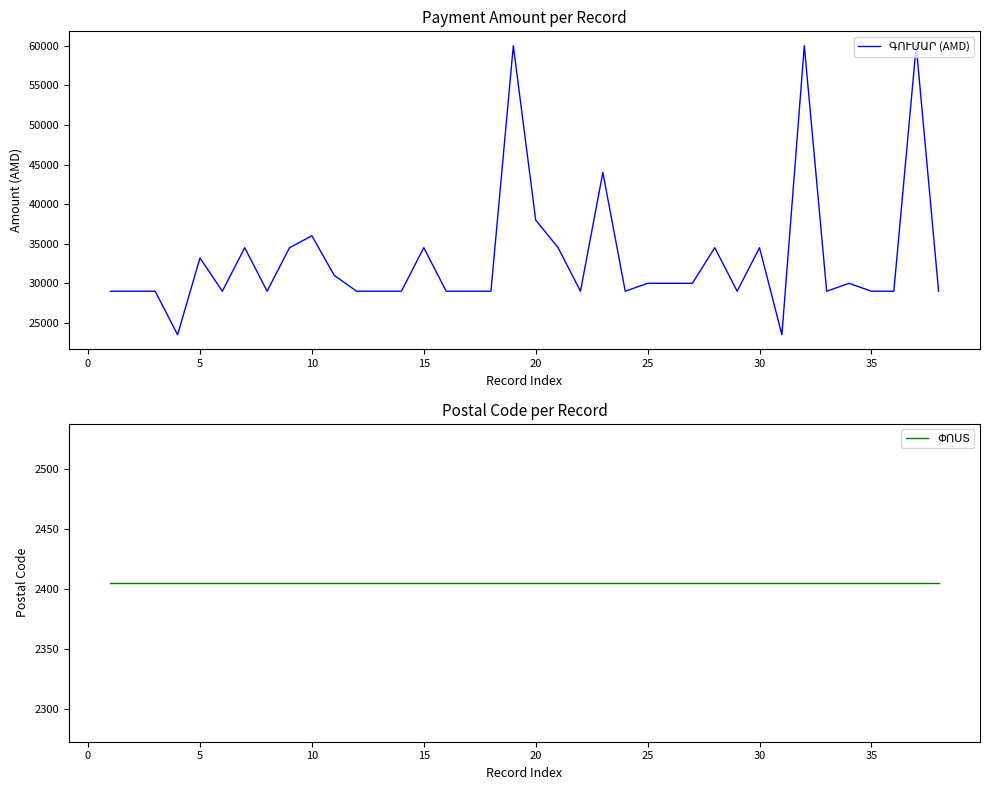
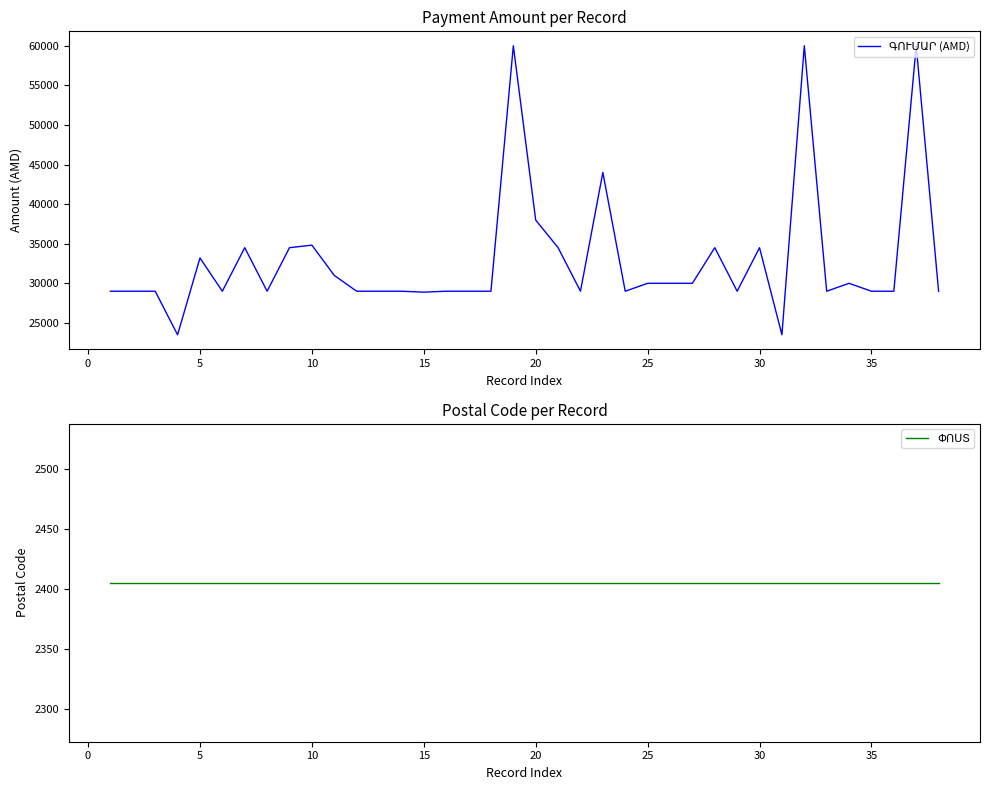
Payment Amount per Record, 10: 36000 -> 35000
Payment Amount per Record, 15: 35000 -> 29000
